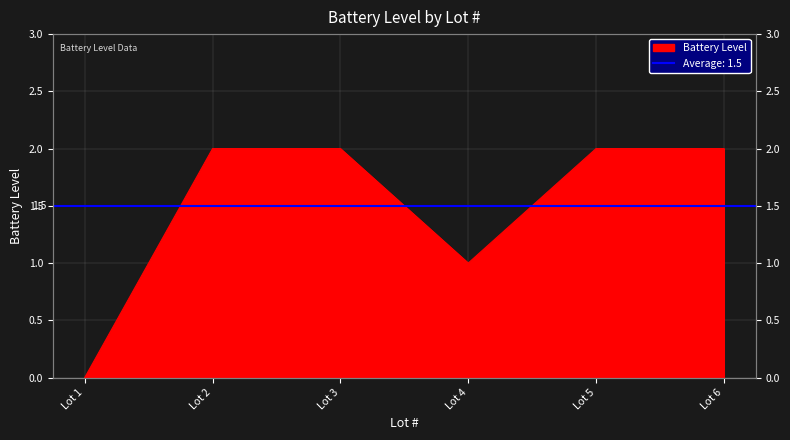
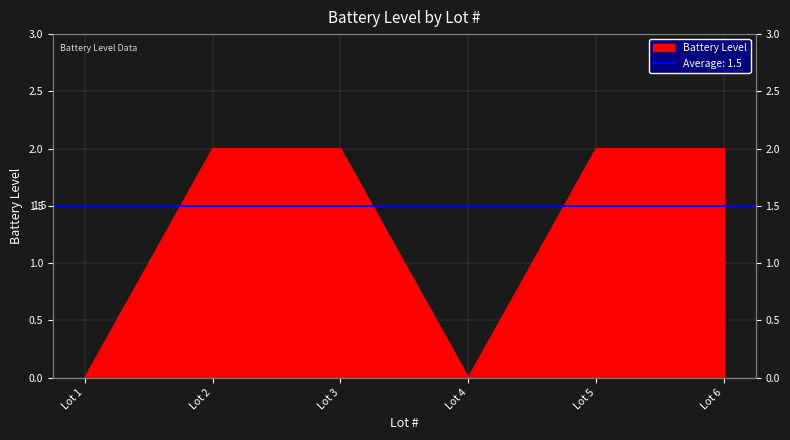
Lot 4: 1 -> 0
